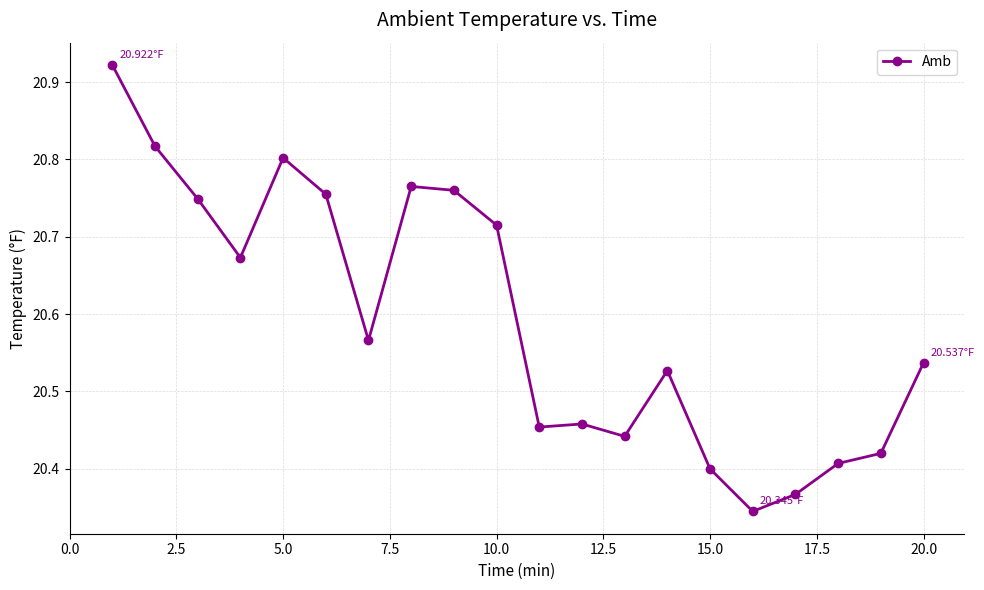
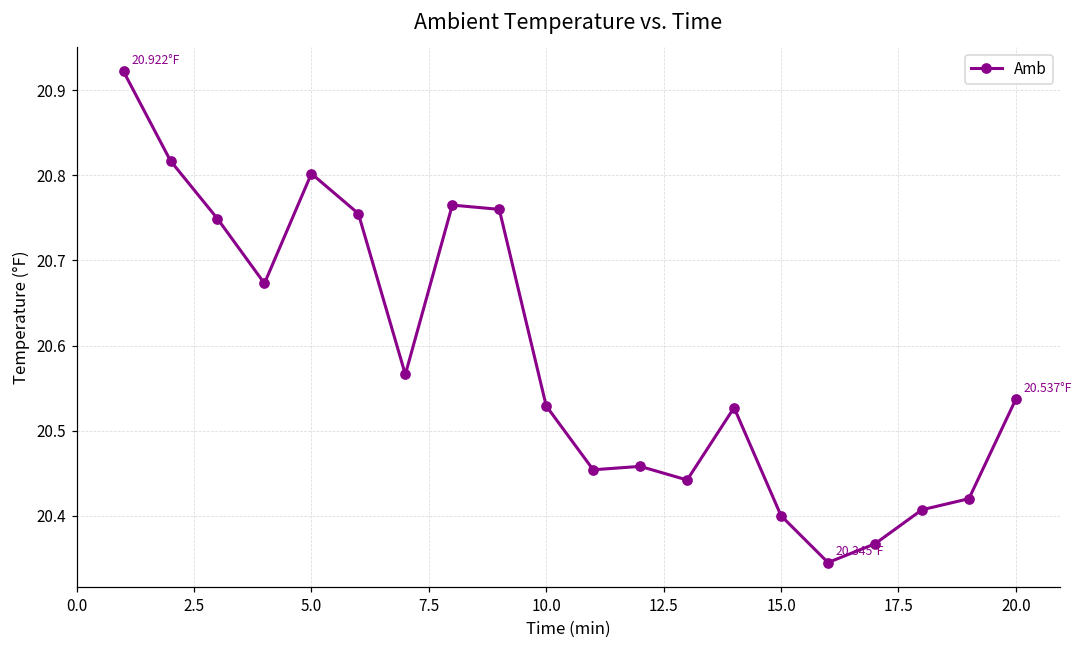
10.0: 20.72 -> 20.53
